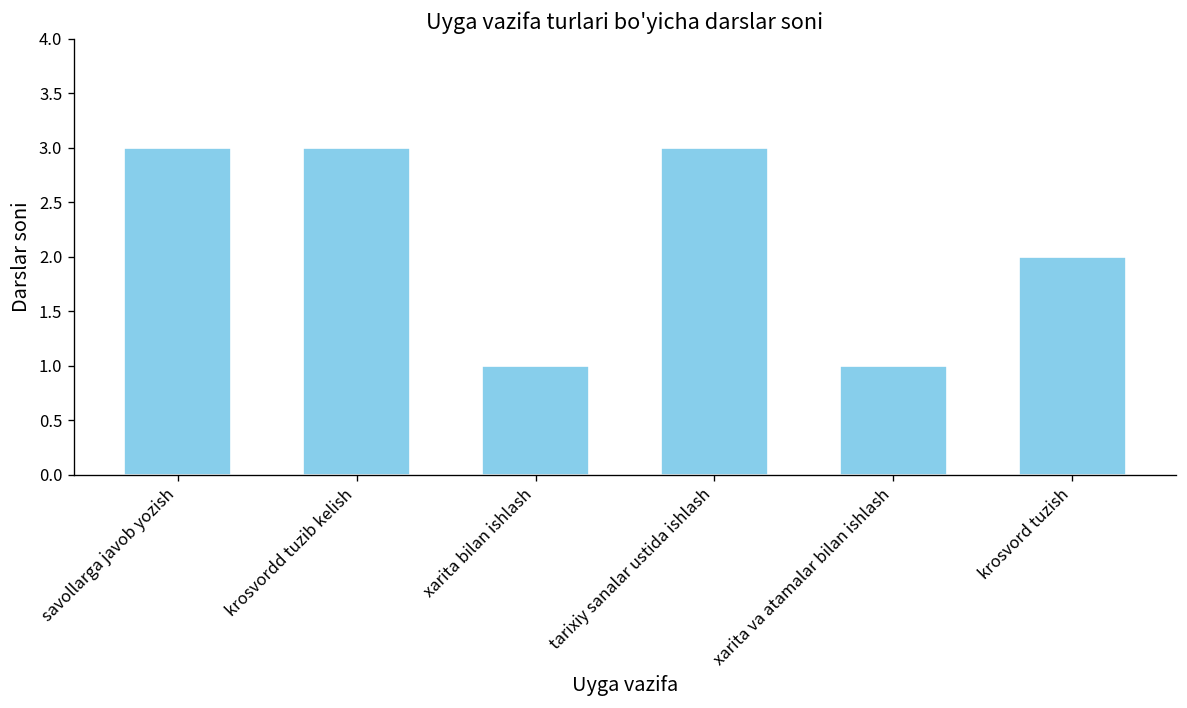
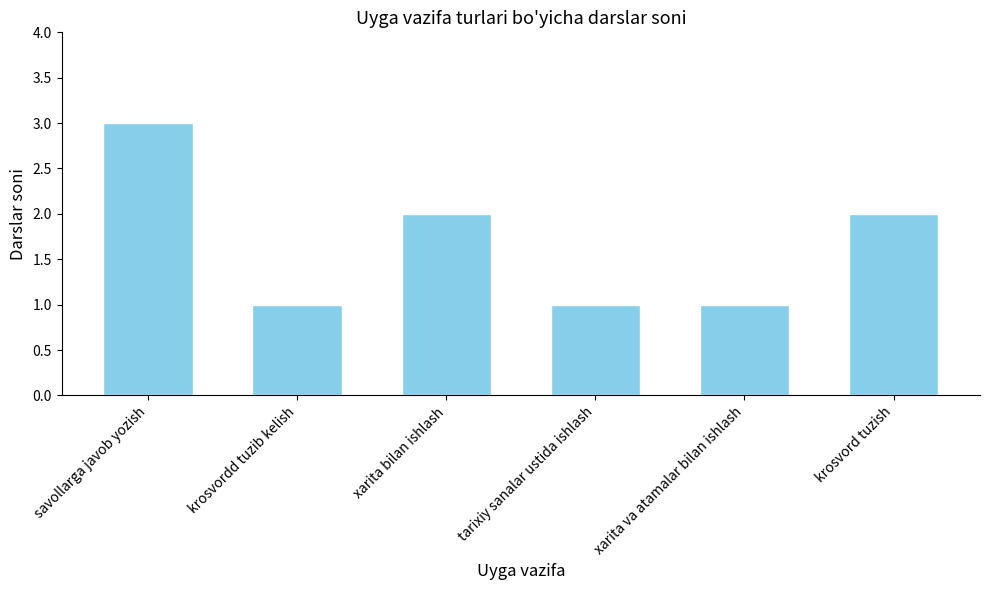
krosvordd tuzib kelish: 3 -> 1
xarita bilan ishlash: 1 -> 2
tarixiy sanalar ustida ishlash: 3 -> 1
